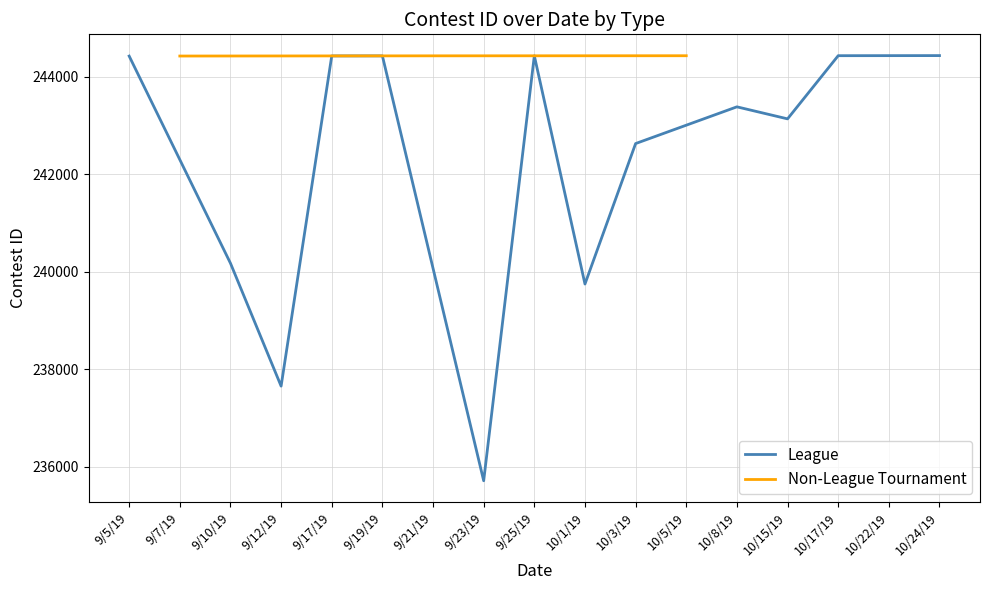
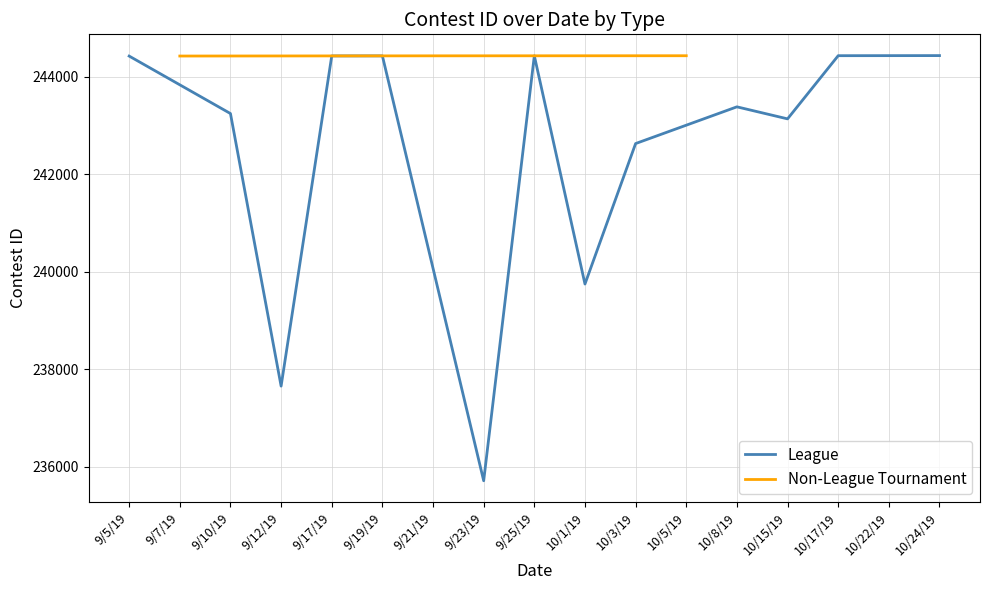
League, 9/10/19: 240200 -> 243200
